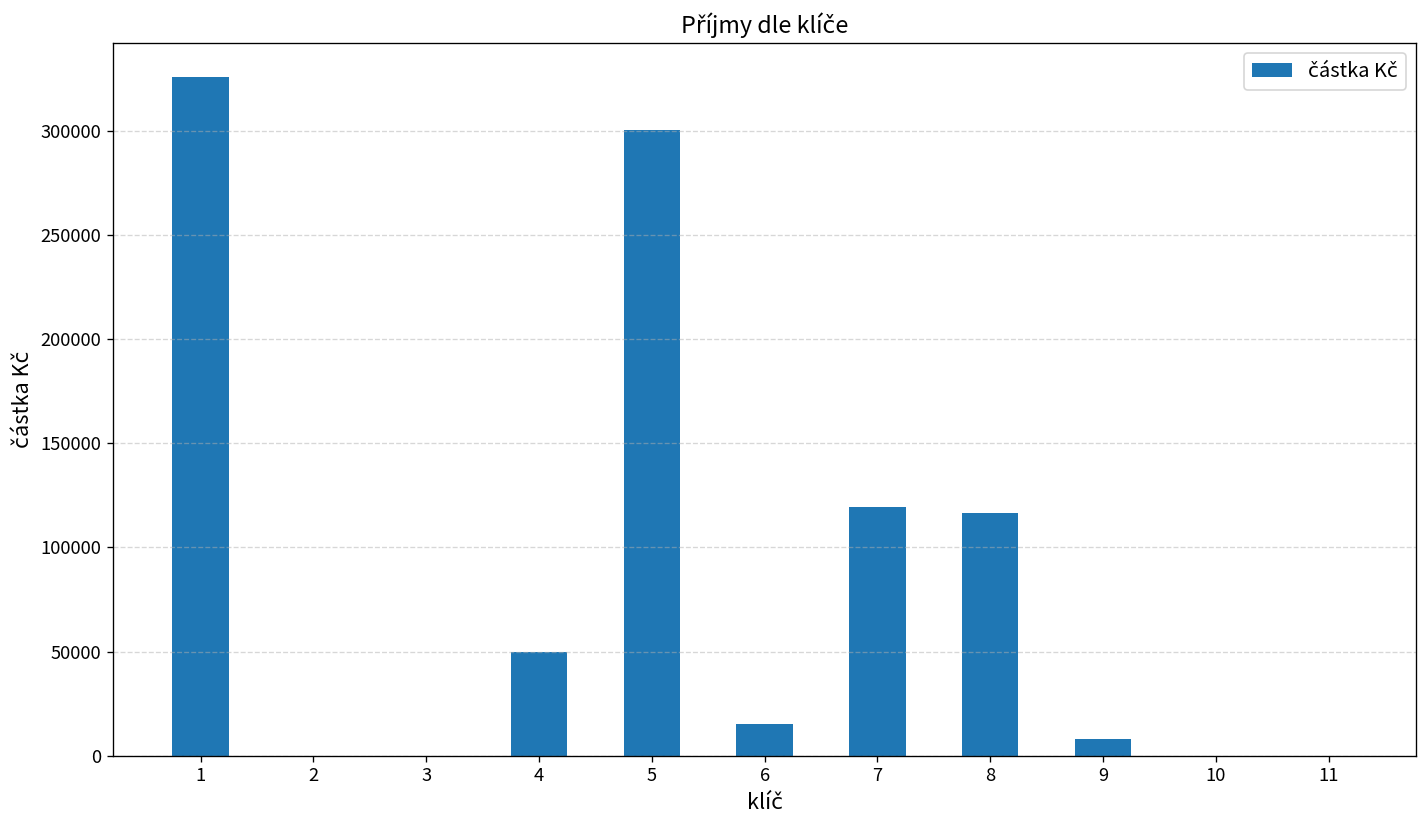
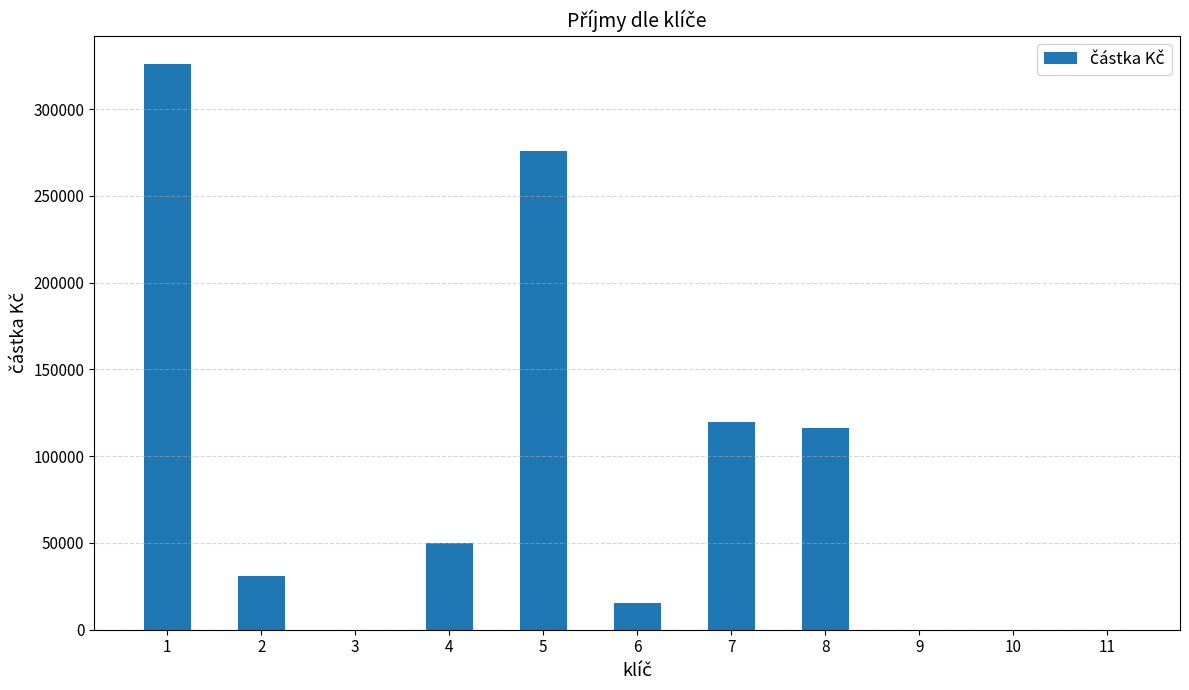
2: 0 -> 31000
5: 301000 -> 276000
9: 8000 -> 0
